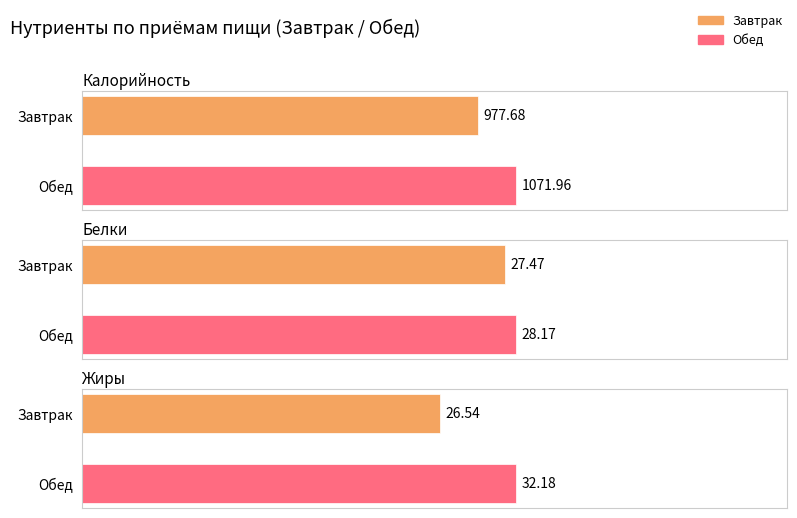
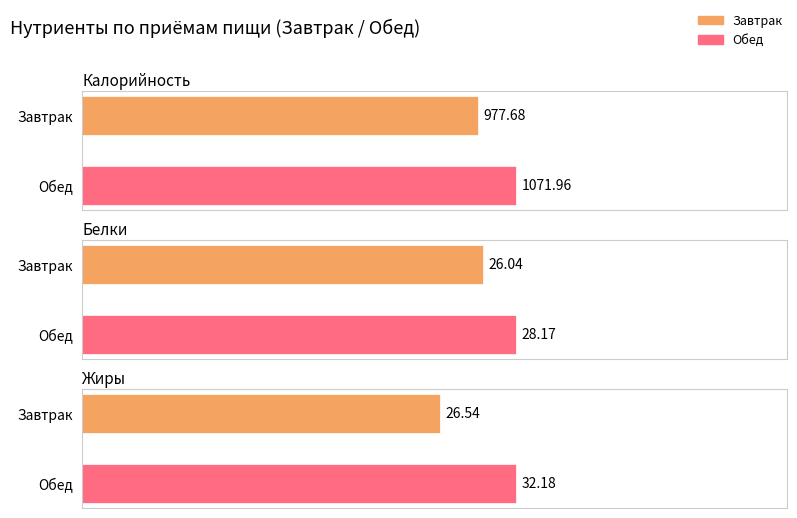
Белки, Завтрак: 27.47 -> 26.04
